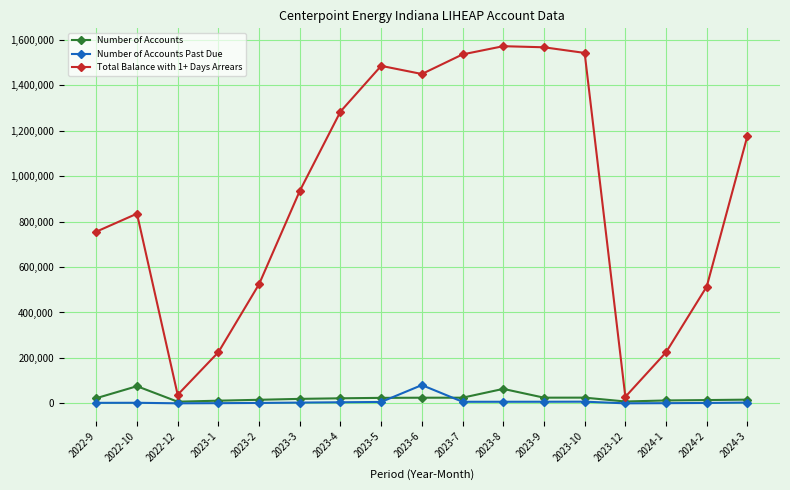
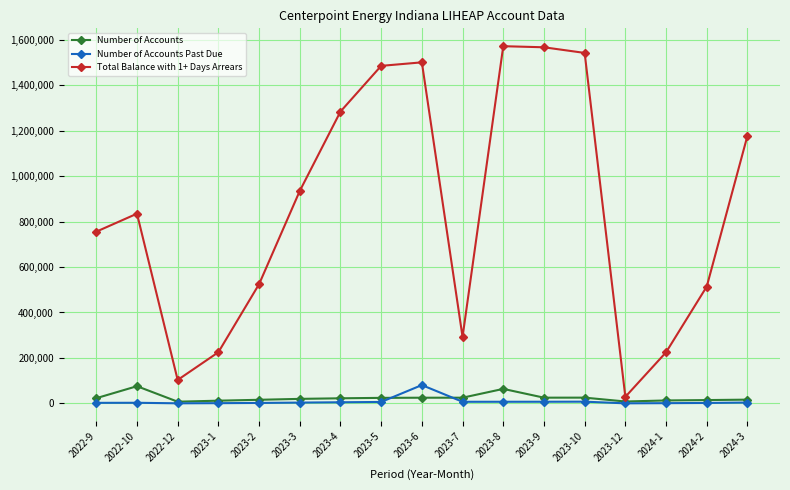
Total Balance with 1+ Days Arrears, 2022-12: 40,000 -> 100,000
Total Balance with 1+ Days Arrears, 2023-6: 1,450,000 -> 1,500,000
Total Balance with 1+ Days Arrears, 2023-7: 1,540,000 -> 290,000
